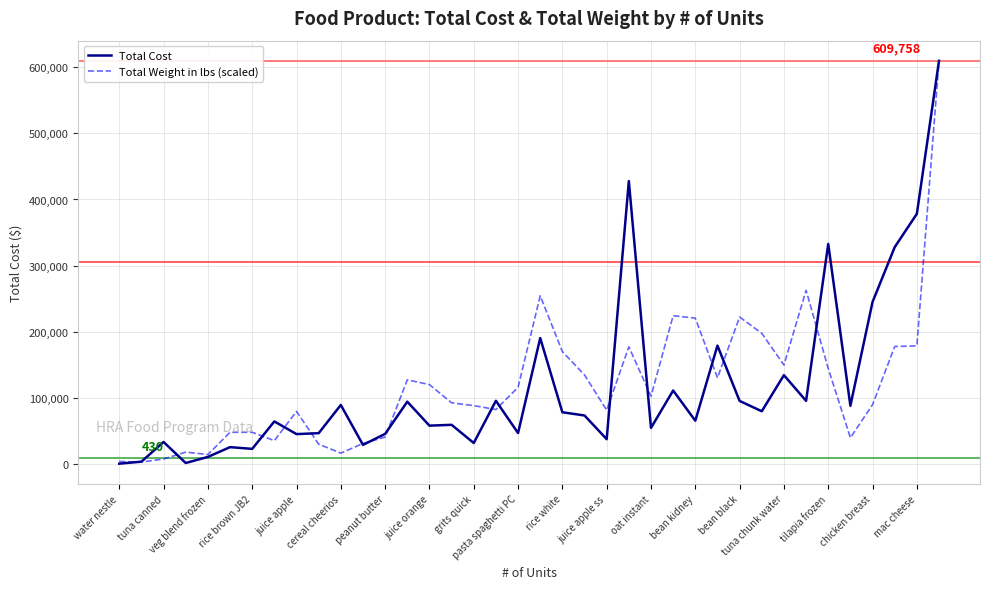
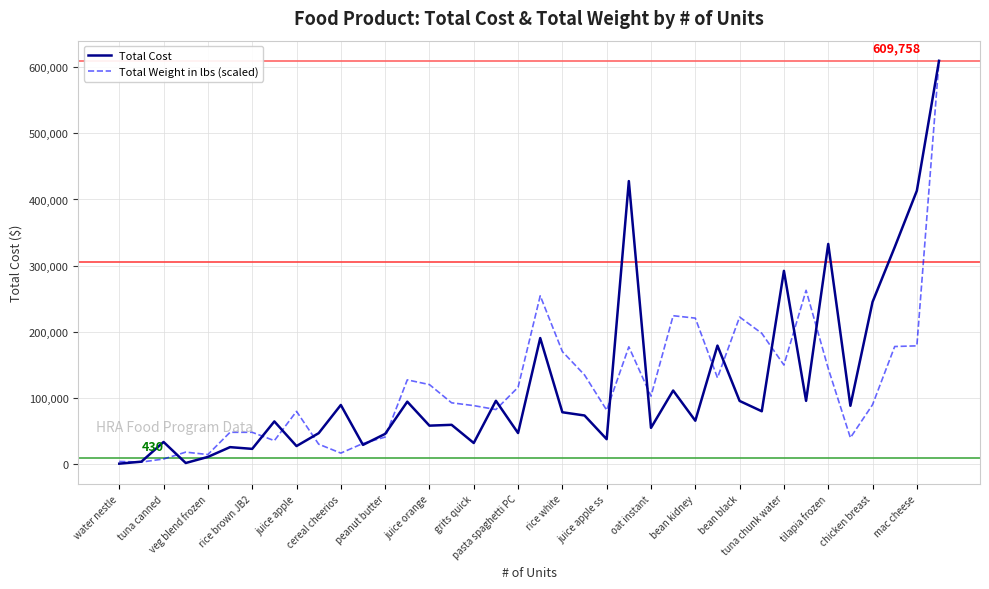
Total Cost, juice apple: 50,000 -> 30,000
Total Cost, tuna chunk water: 130,000 -> 290,000
Total Cost, mac cheese: 380,000 -> 410,000
